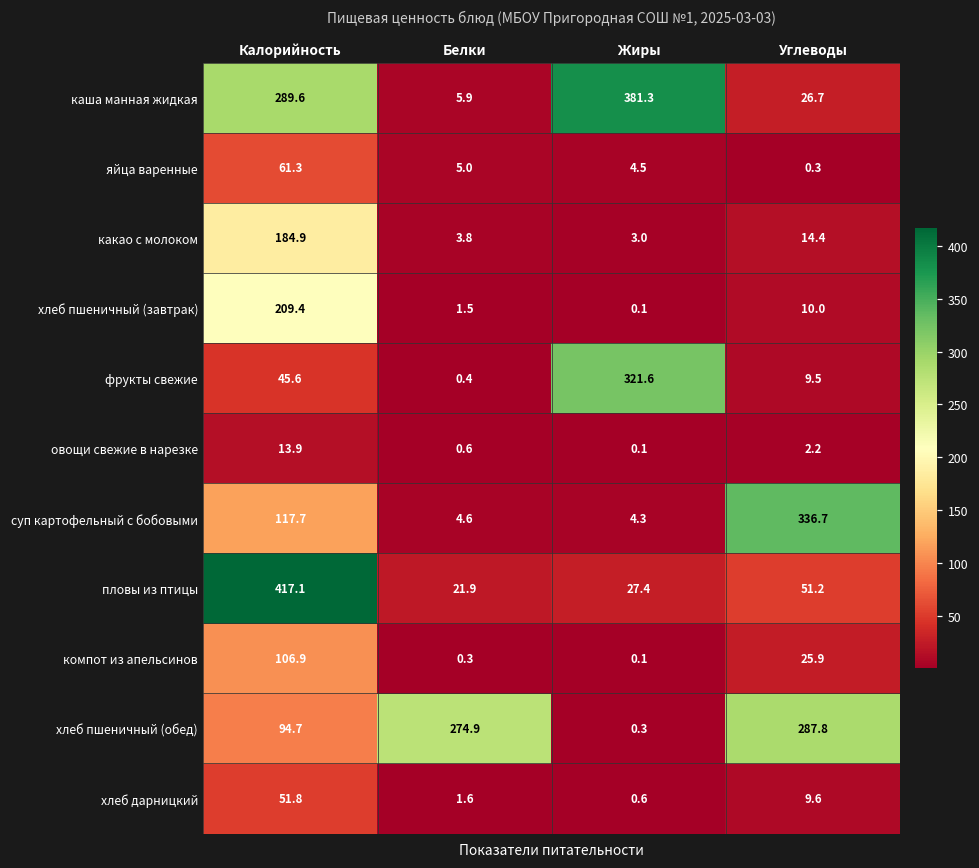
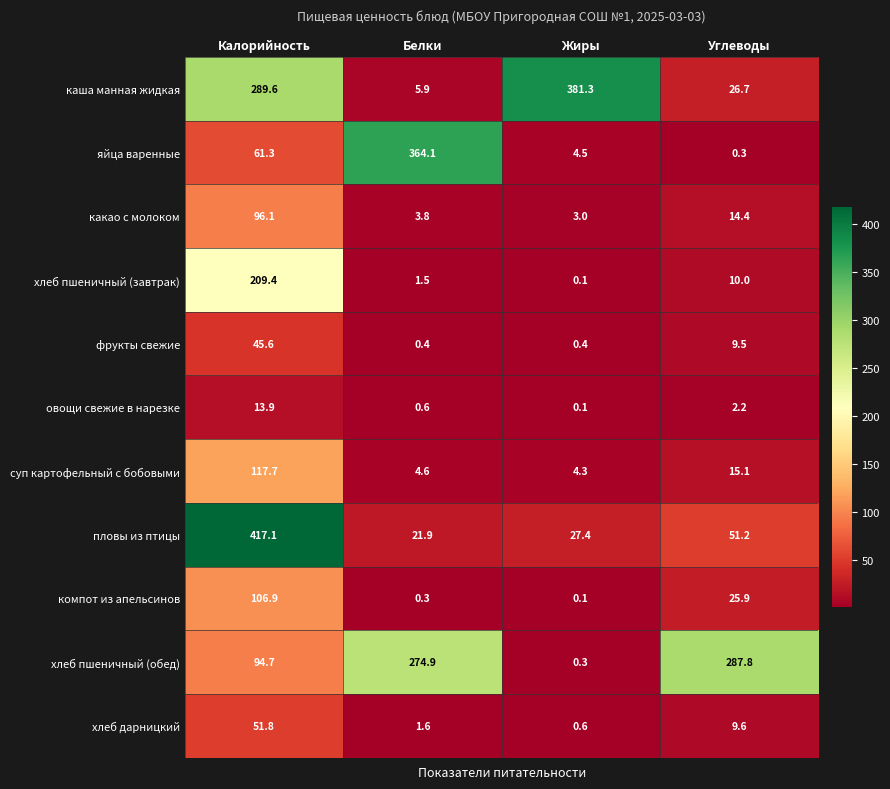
яйца варенные, Белки: 5.0 -> 364.1
какао с молоком, Калорийность: 184.9 -> 96.1
фрукты свежие, Жиры: 321.6 -> 0.4
суп картофельный с бобовыми, Углеводы: 336.7 -> 15.1
